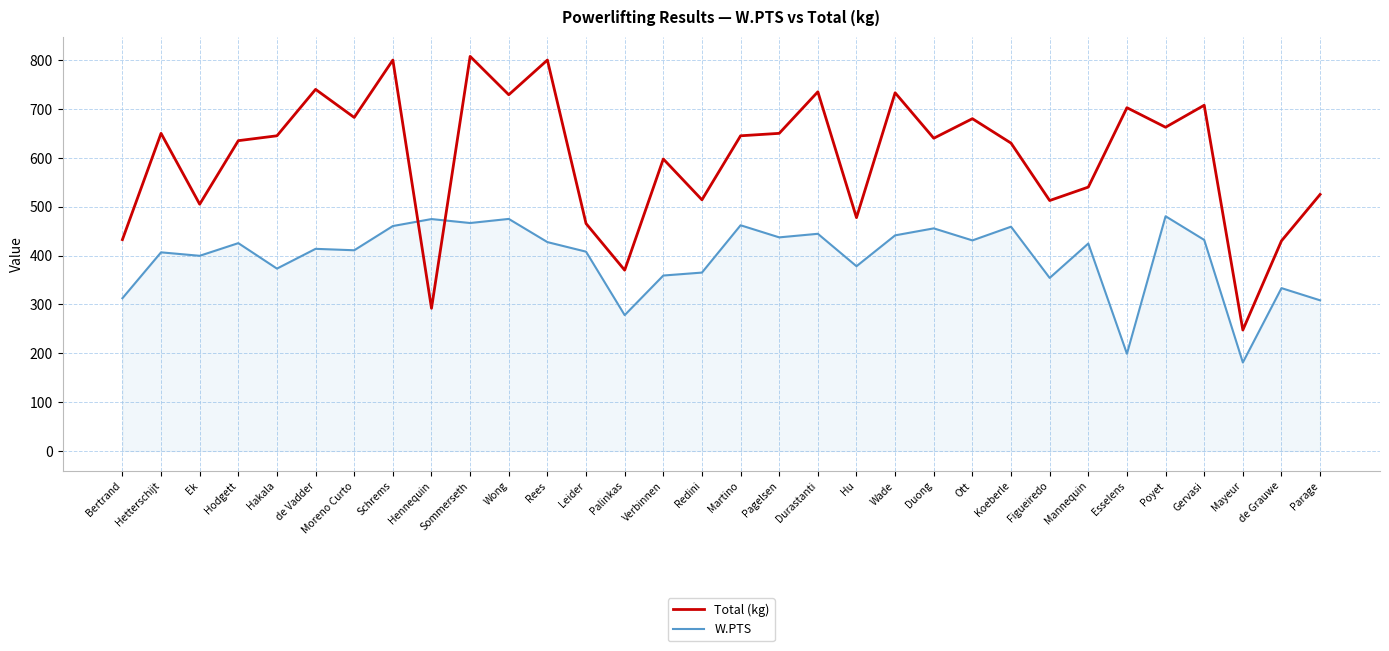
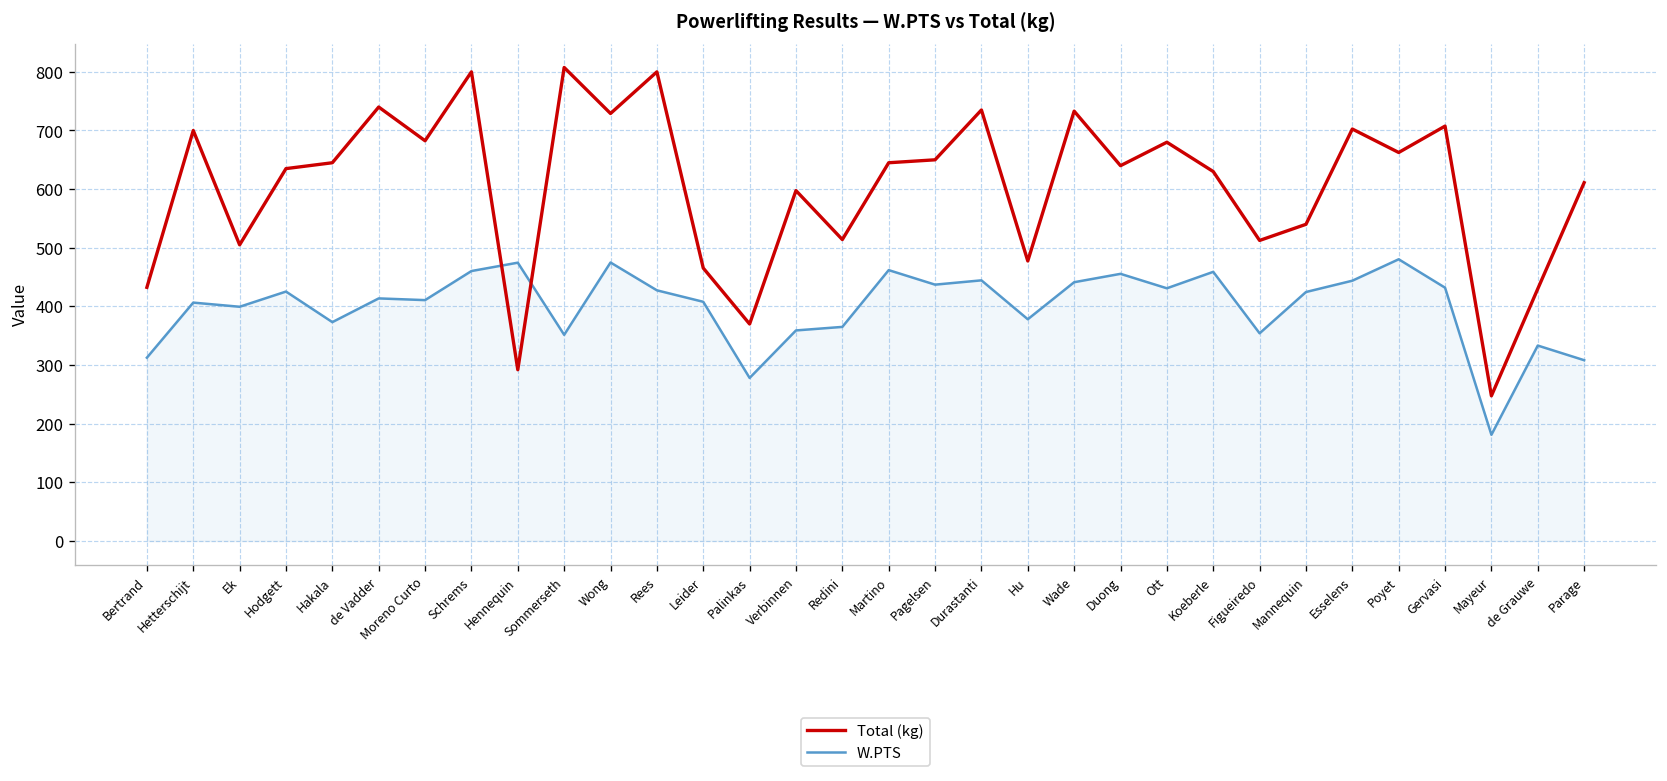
Total (kg), Hetterschijt: 650 -> 700
W.PTS, Sommerseth: 470 -> 350
W.PTS, Esselens: 200 -> 440
Total (kg), Parage: 530 -> 610
